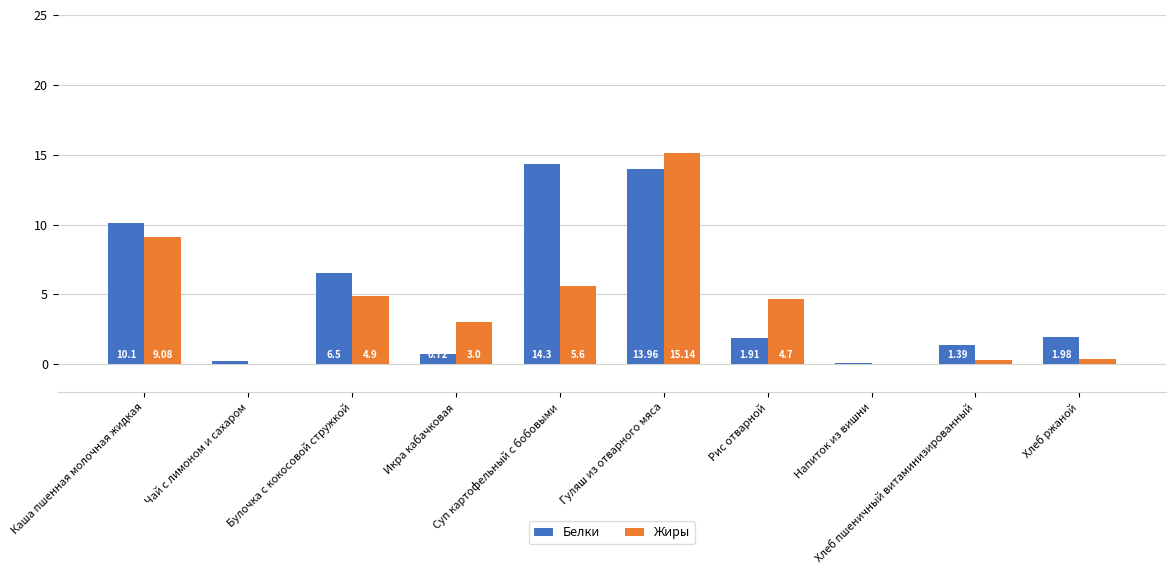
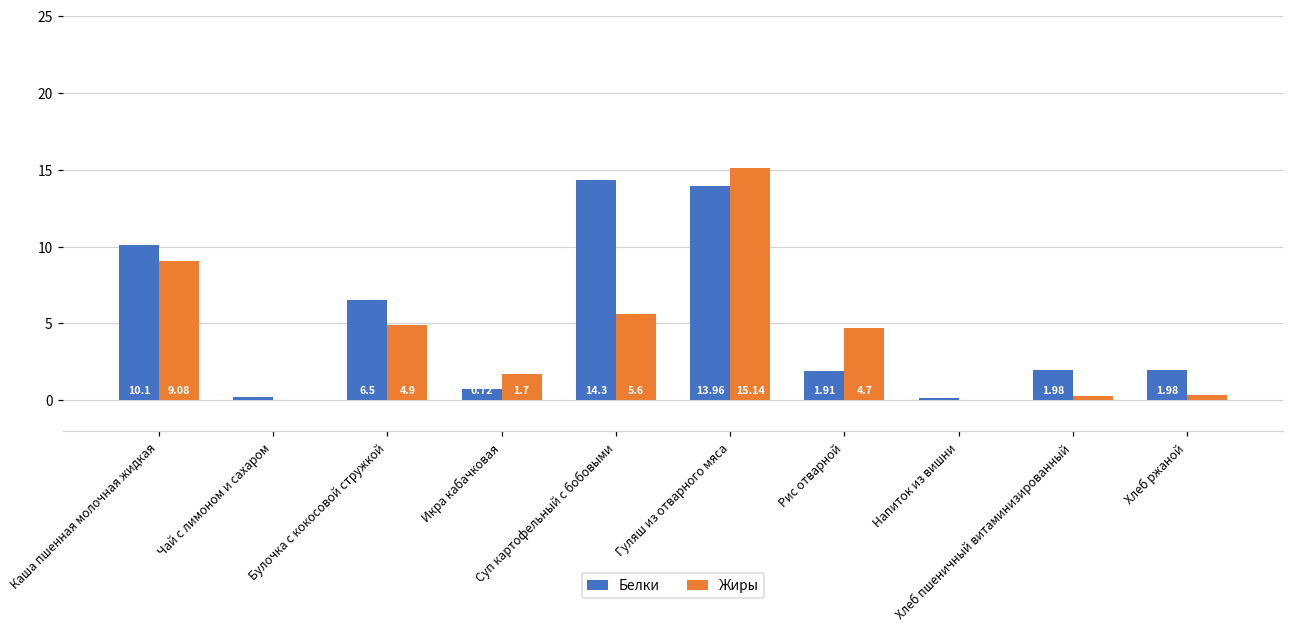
Жиры, Икра кабачковая: 3.0 -> 1.7
Белки, Хлеб пшеничный витаминизированный: 1.39 -> 1.98
